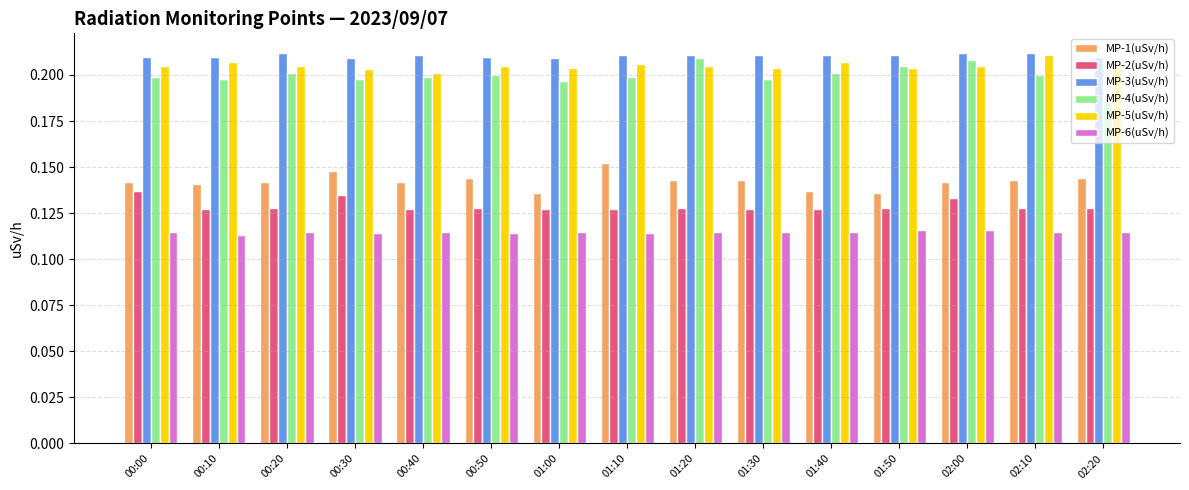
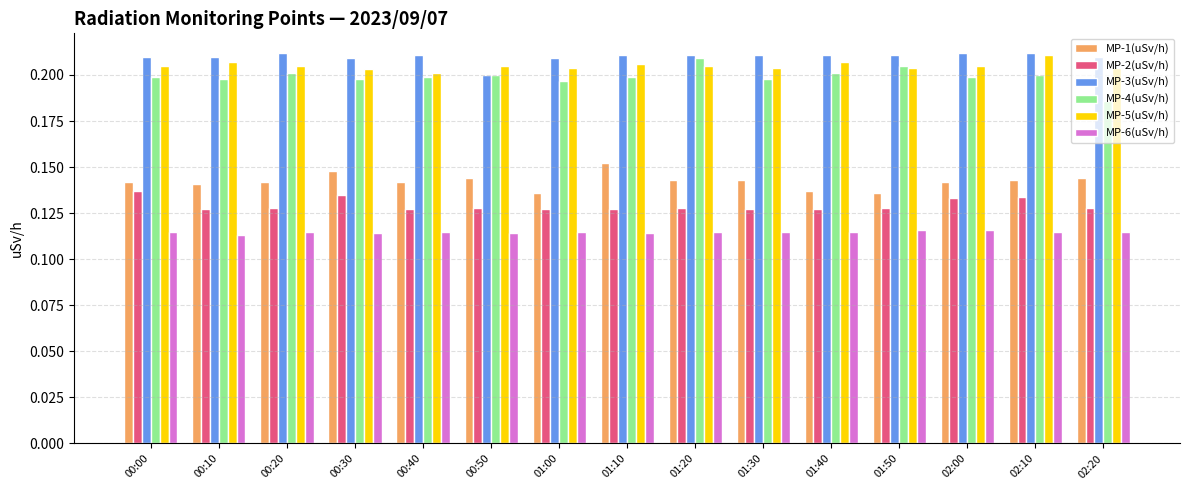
MP-3(uSv/h), 00:50: 0.21 -> 0.20
MP-4(uSv/h), 02:00: 0.208 -> 0.199
MP-2(uSv/h), 02:10: 0.128 -> 0.134
